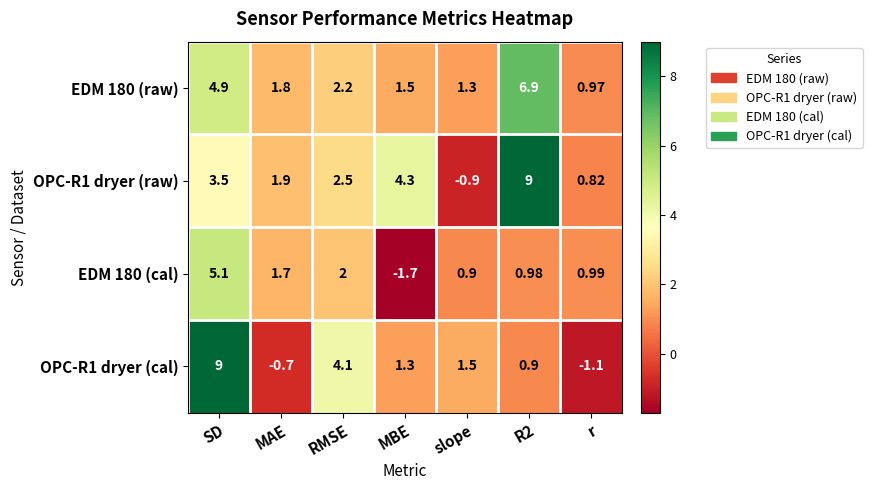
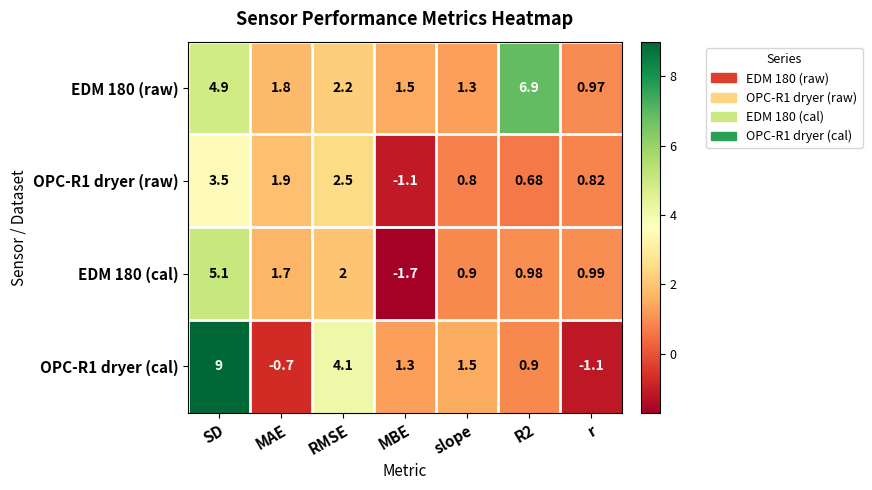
OPC-R1 dryer (raw), MBE: 4.3 -> -1.1
OPC-R1 dryer (raw), slope: -0.9 -> 0.8
OPC-R1 dryer (raw), R2: 9 -> 0.68
